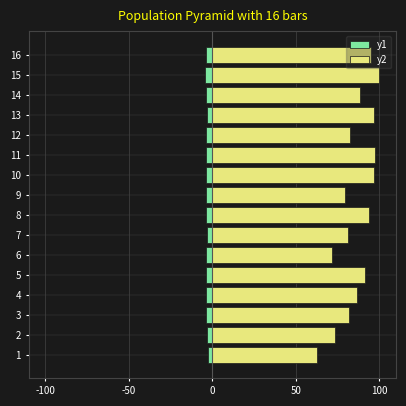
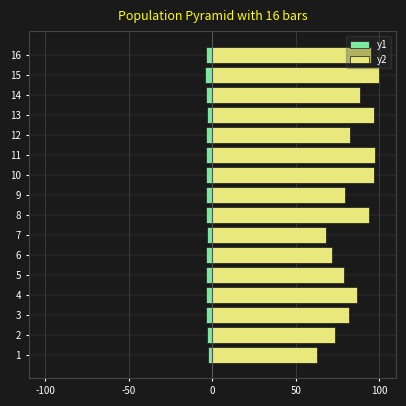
y2, 7: 81 -> 68
y2, 5: 91 -> 79
